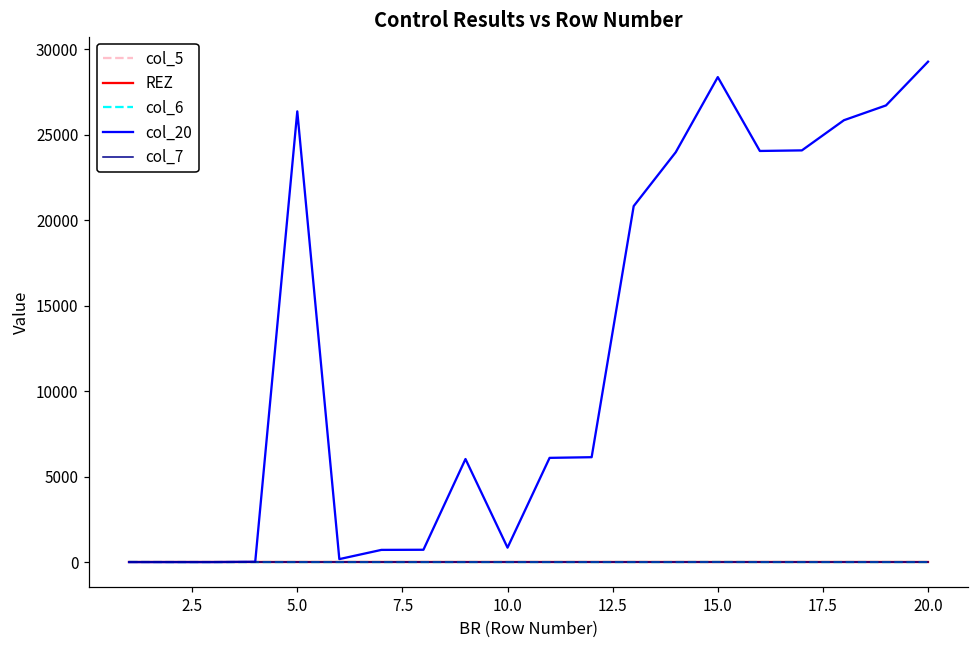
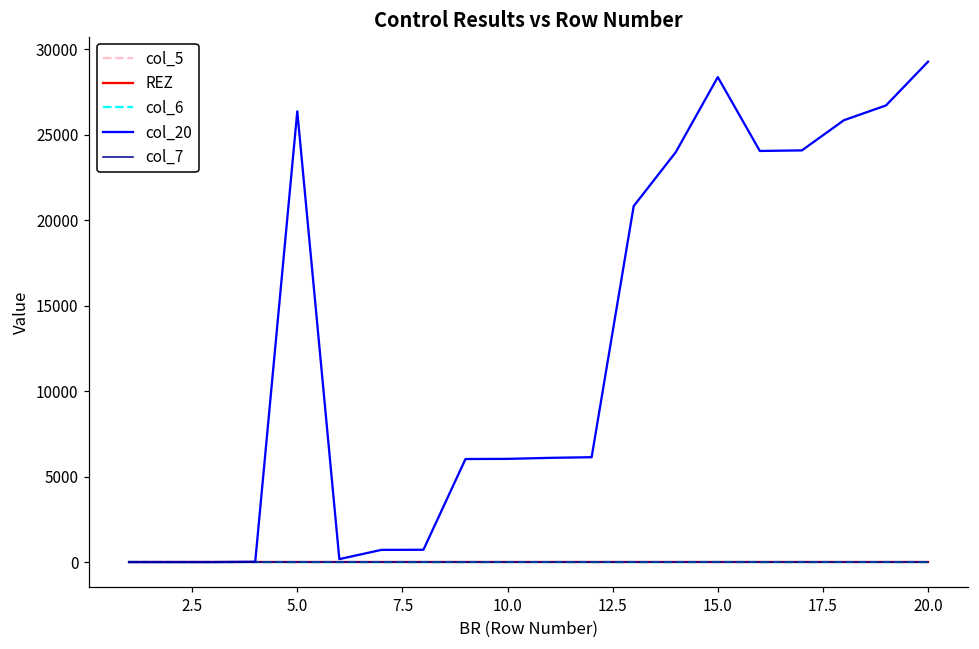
col_20, 10.0: 800 -> 6000
